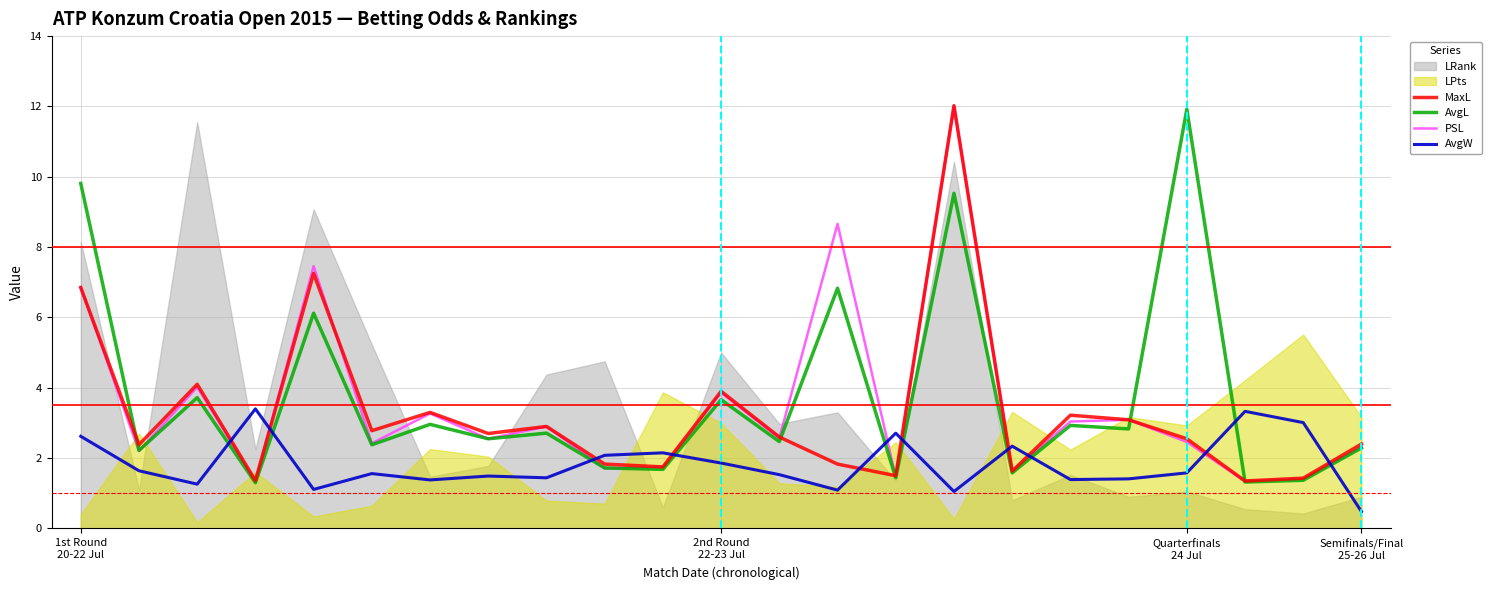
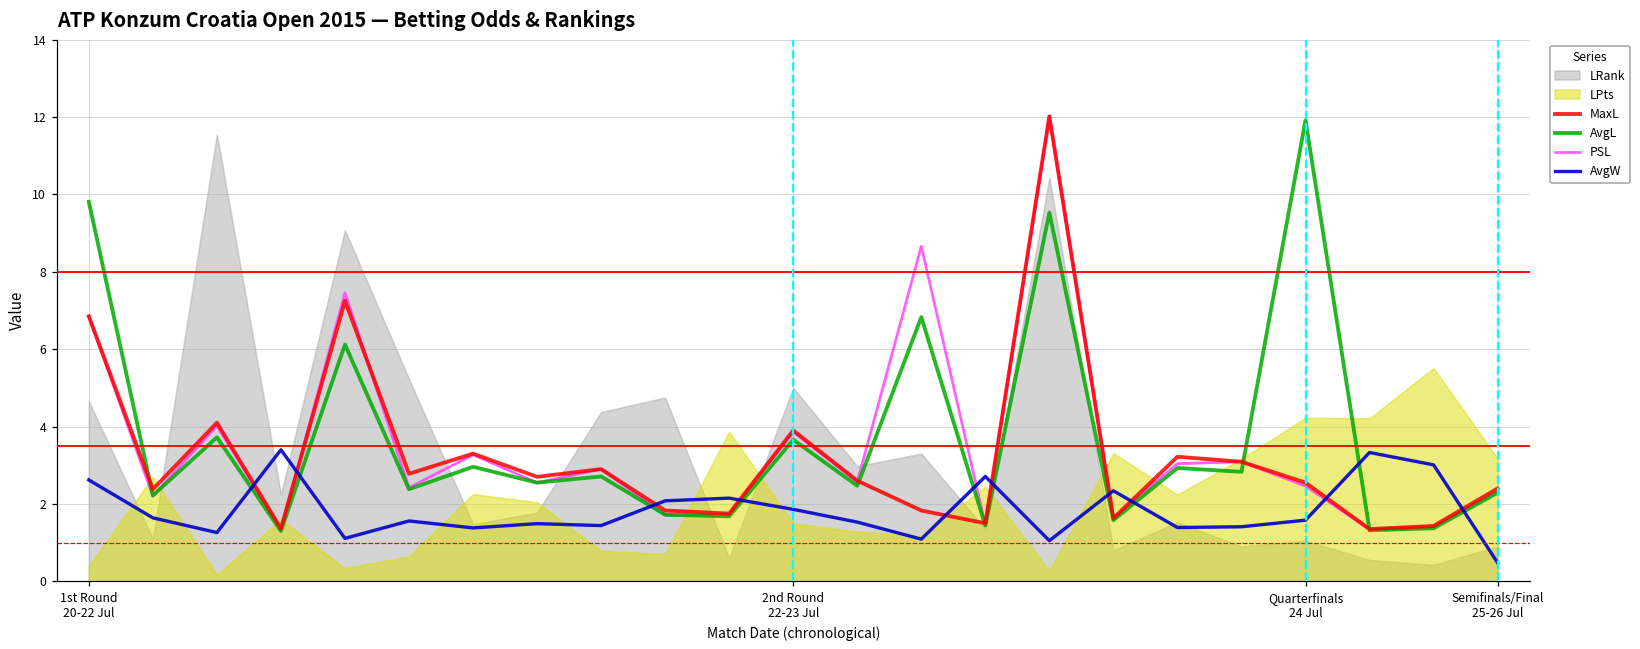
LRank, 1st Round 20-22 Jul: 8.2 -> 4.7
LPts, 2nd Round 22-23 Jul: 3.0 -> 1.5
LPts, Quarterfinals 24 Jul: 2.9 -> 4.2
